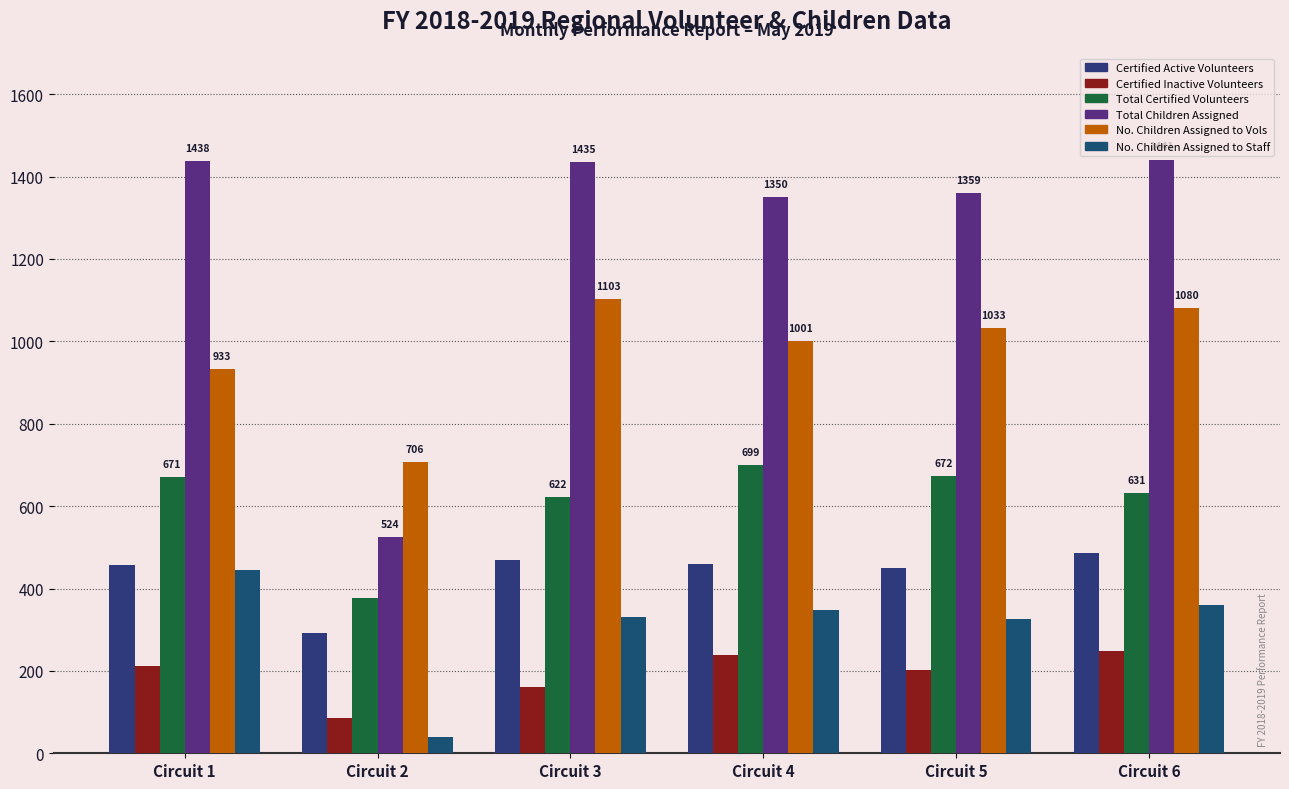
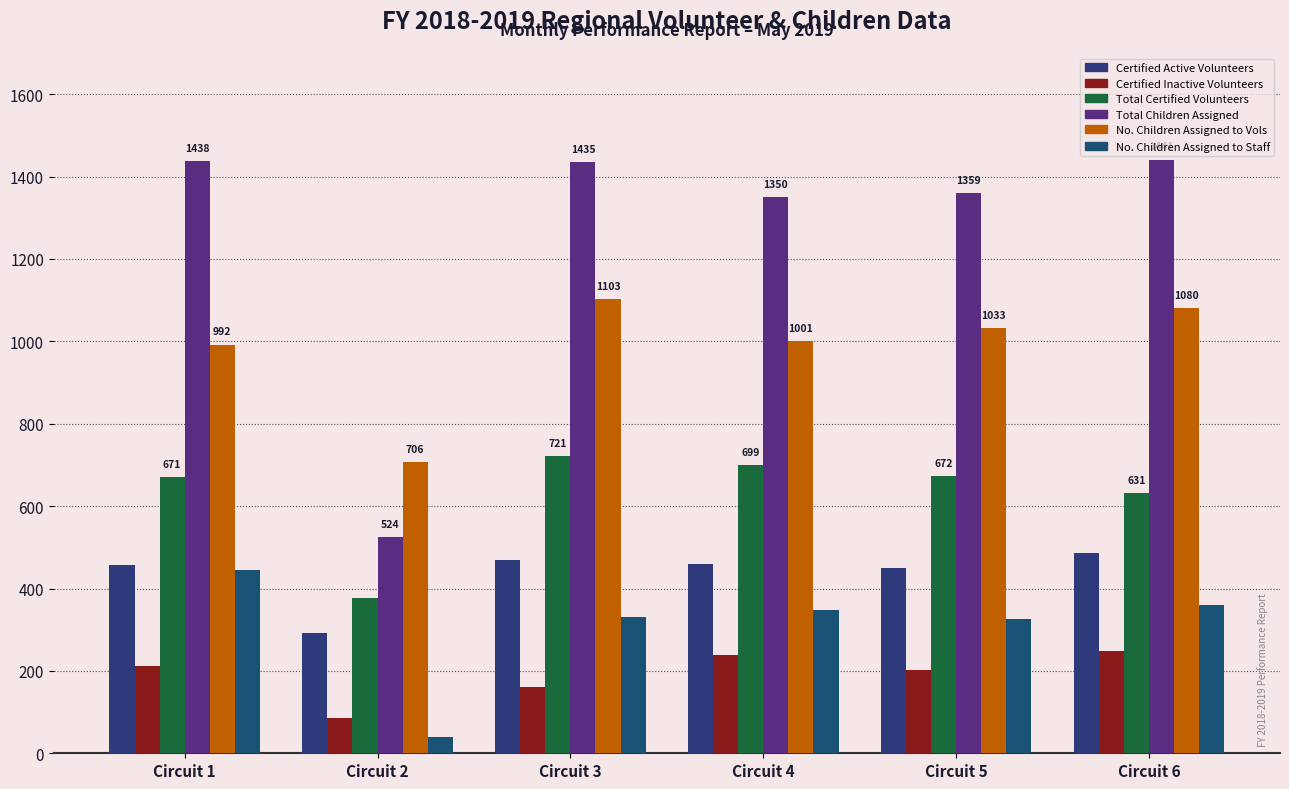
No. Children Assigned to Vols, Circuit 1: 933 -> 992
Total Certified Volunteers, Circuit 3: 622 -> 721
